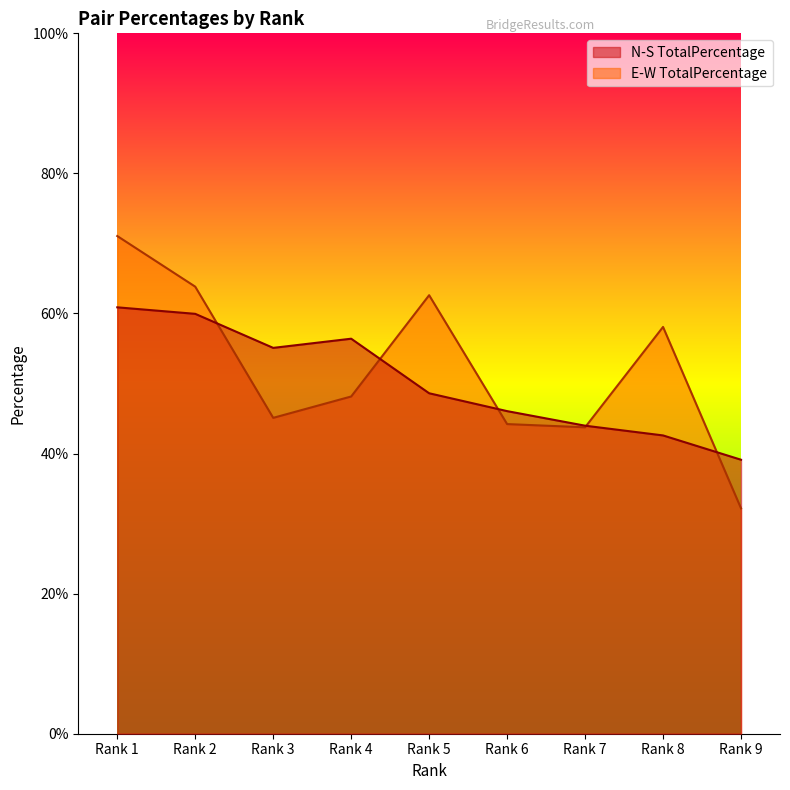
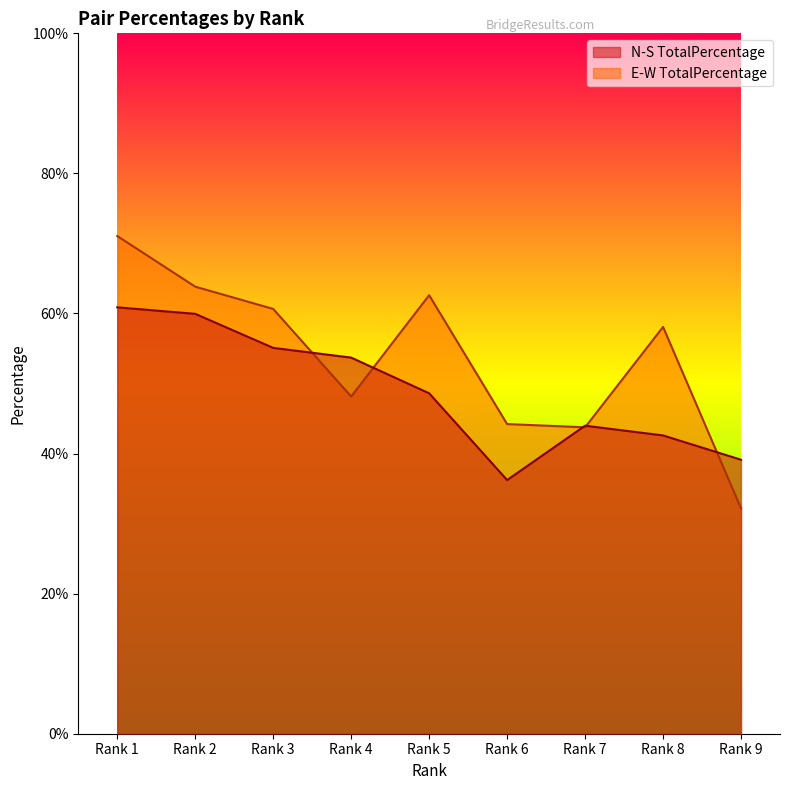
E-W TotalPercentage, Rank 3: 45% -> 61%
N-S TotalPercentage, Rank 4: 56% -> 54%
N-S TotalPercentage, Rank 6: 46% -> 36%
